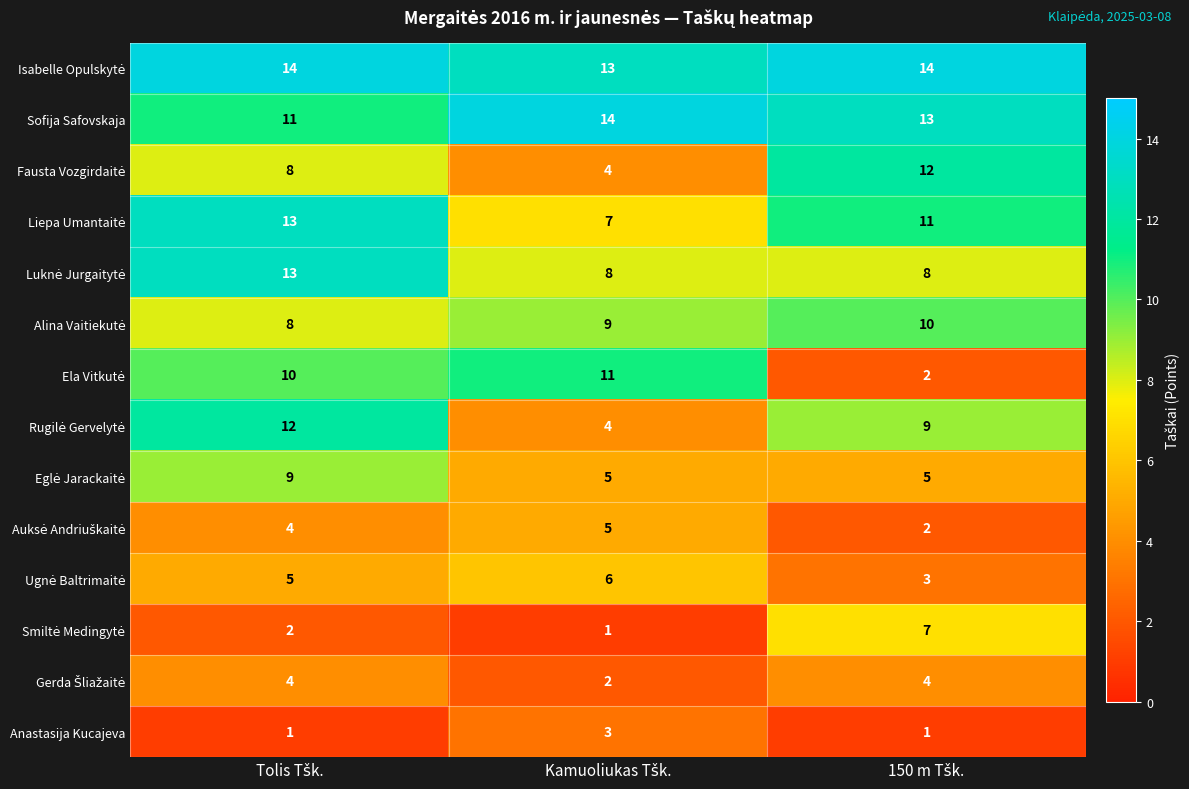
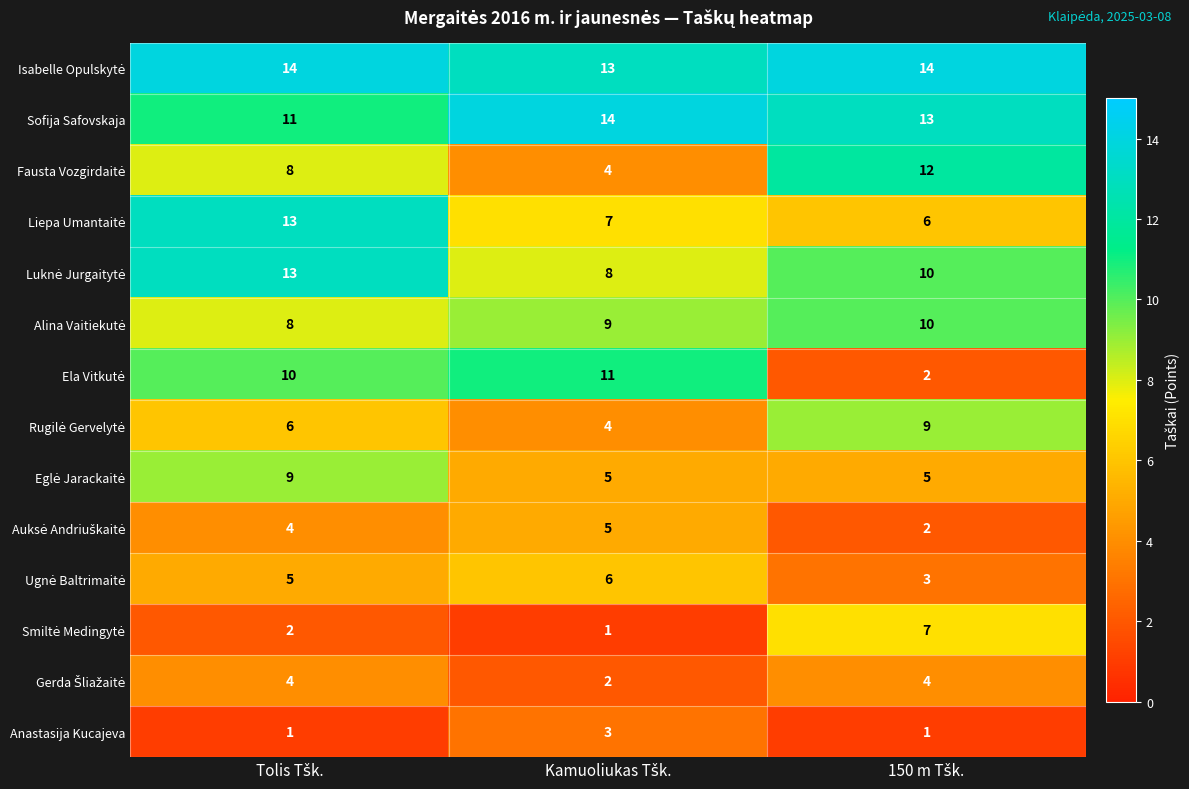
Liepa Umantaitė, 150 m Tšk.: 11 -> 6
Luknė Jurgaitytė, 150 m Tšk.: 8 -> 10
Rugilė Gervelytė, Tolis Tšk.: 12 -> 6
